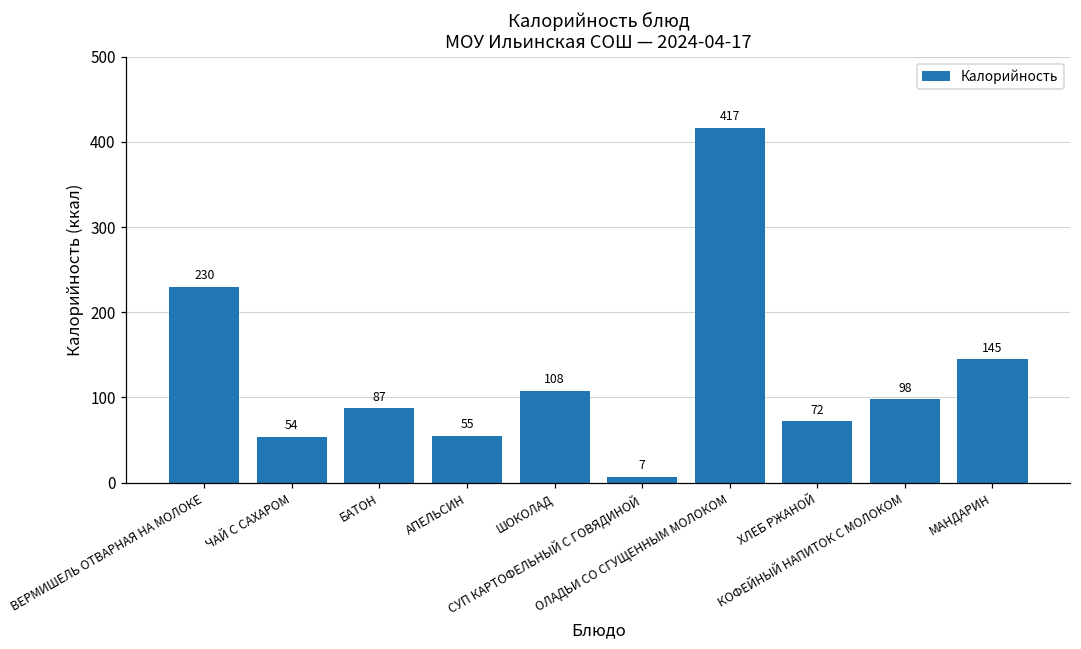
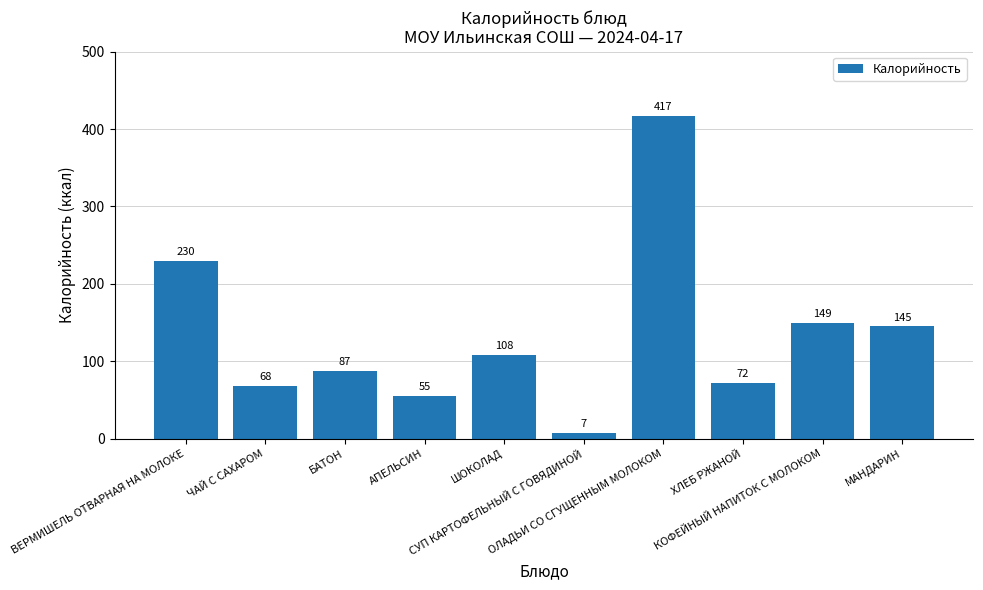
ЧАЙ С САХАРОМ: 54 -> 68
КОФЕЙНЫЙ НАПИТОК С МОЛОКОМ: 98 -> 149
